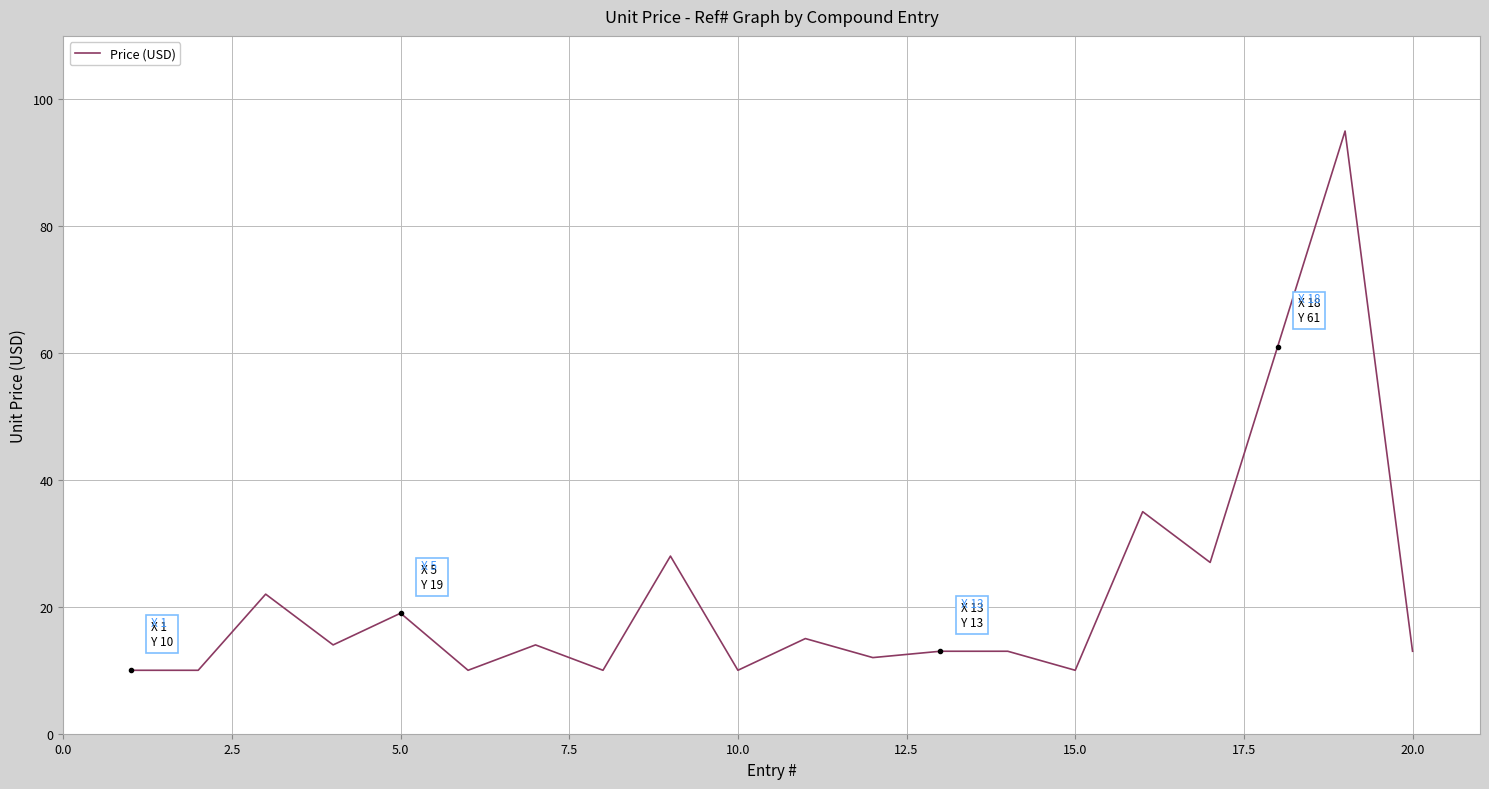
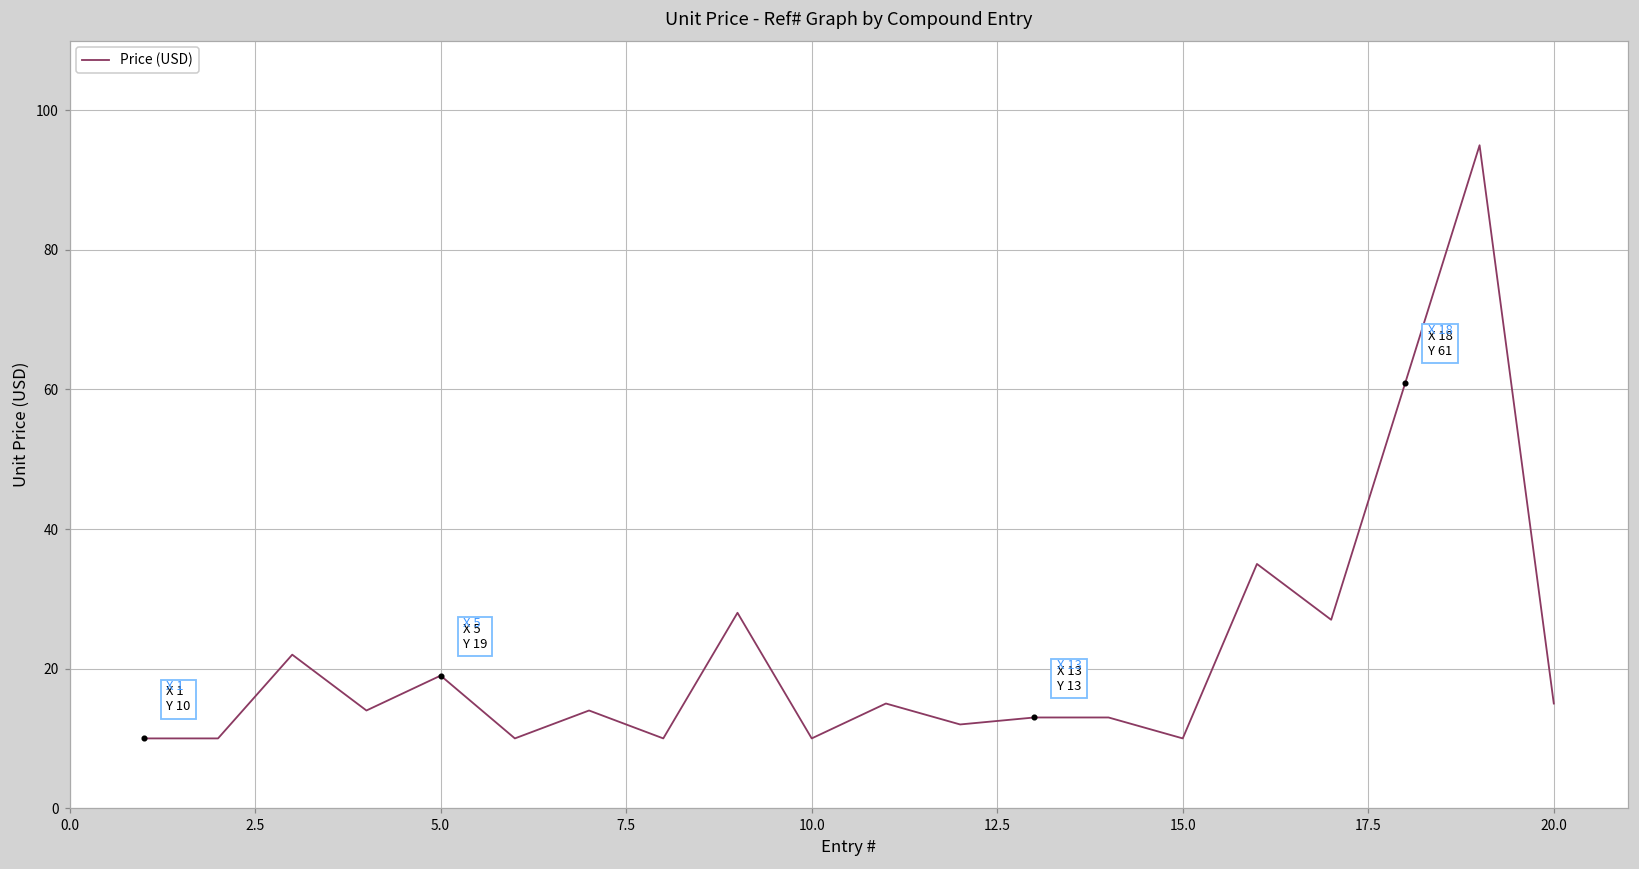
Price (USD), 20.0: 13 -> 15
